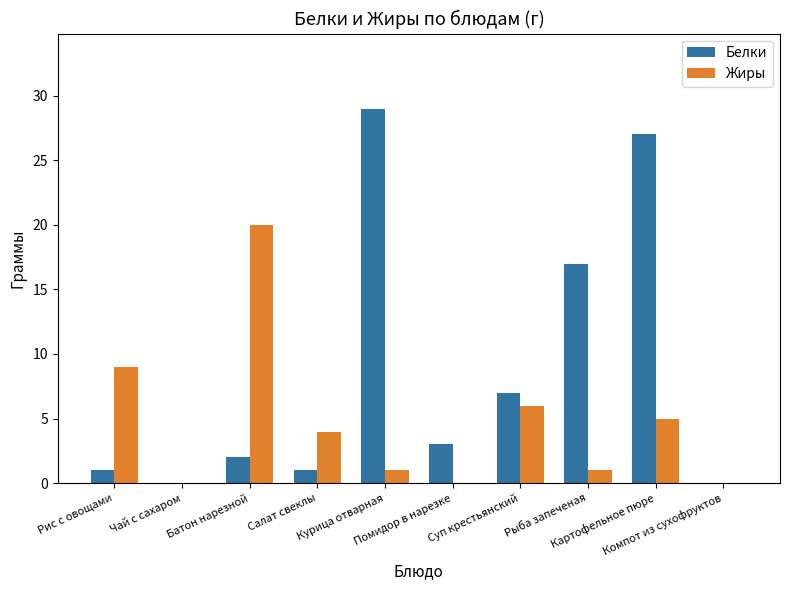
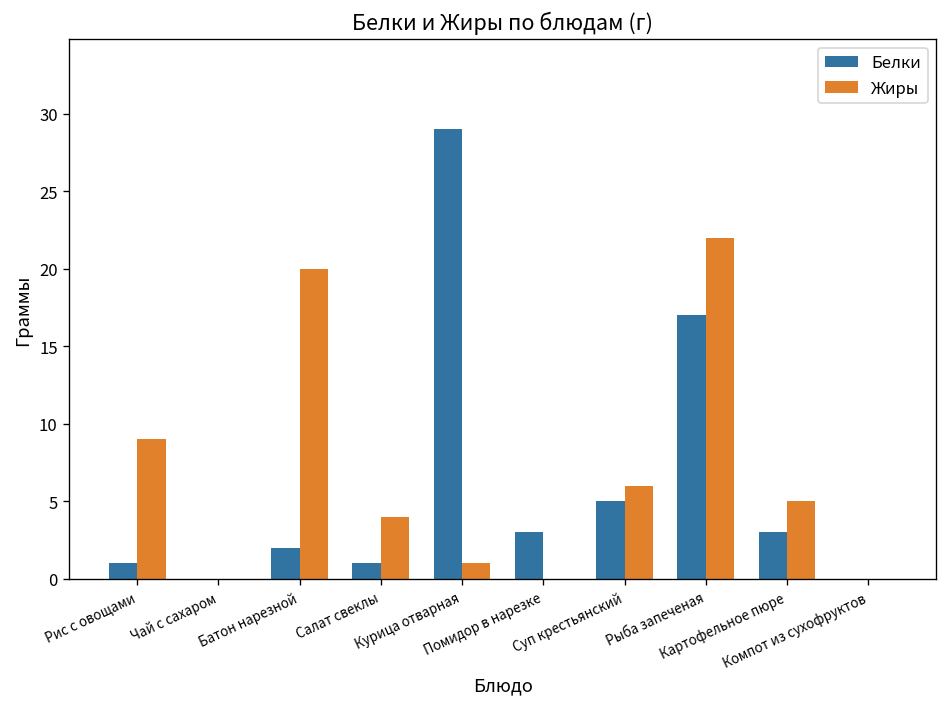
Белки, Суп крестьянский: 7 -> 5
Жиры, Рыба запеченая: 1 -> 22
Белки, Картофельное пюре: 27 -> 3
